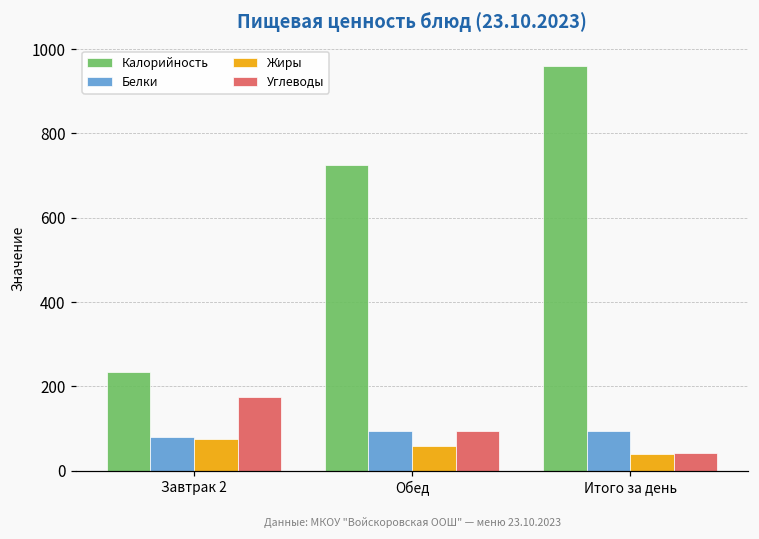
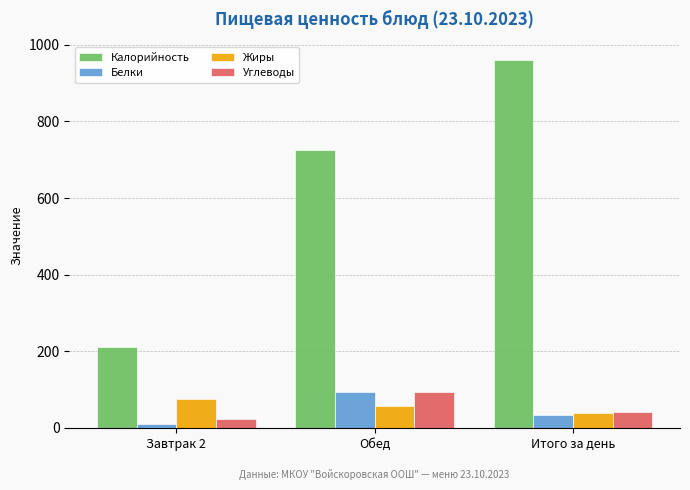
Калорийность, Завтрак 2: 230 -> 210
Белки, Завтрак 2: 80 -> 10
Углеводы, Завтрак 2: 170 -> 20
Белки, Итого за день: 90 -> 30
